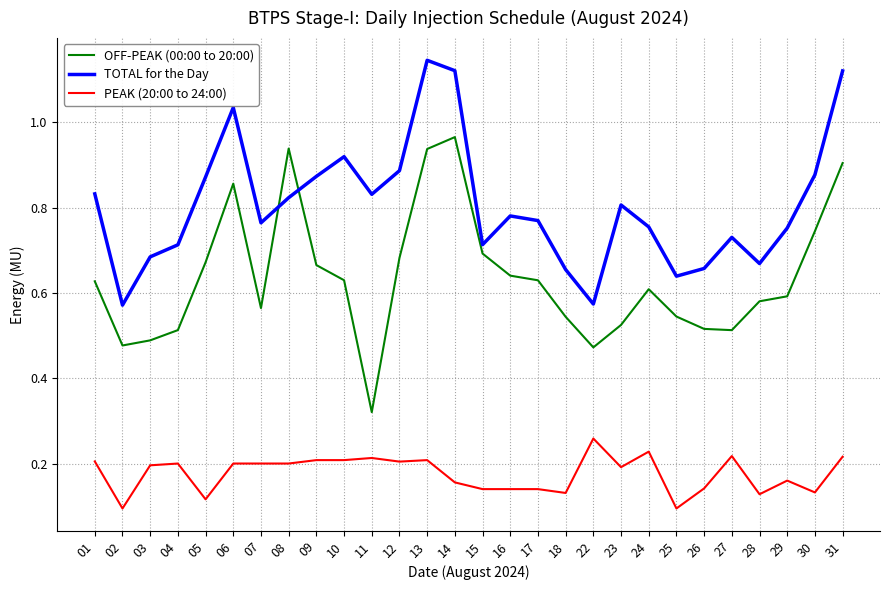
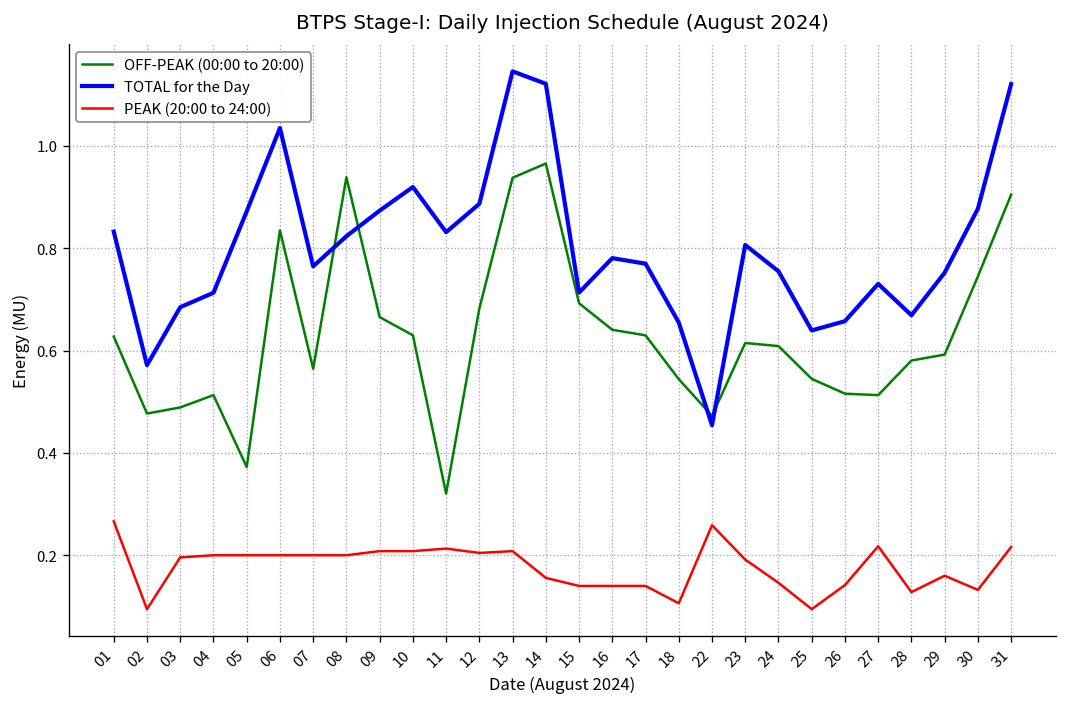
PEAK (20:00 to 24:00), 01: 0.21 -> 0.27
OFF-PEAK (00:00 to 20:00), 05: 0.67 -> 0.37
PEAK (20:00 to 24:00), 05: 0.12 -> 0.20
OFF-PEAK (00:00 to 20:00), 06: 0.86 -> 0.83
PEAK (20:00 to 24:00), 18: 0.13 -> 0.11
TOTAL for the Day, 22: 0.57 -> 0.45
OFF-PEAK (00:00 to 20:00), 23: 0.52 -> 0.61
PEAK (20:00 to 24:00), 24: 0.23 -> 0.15
